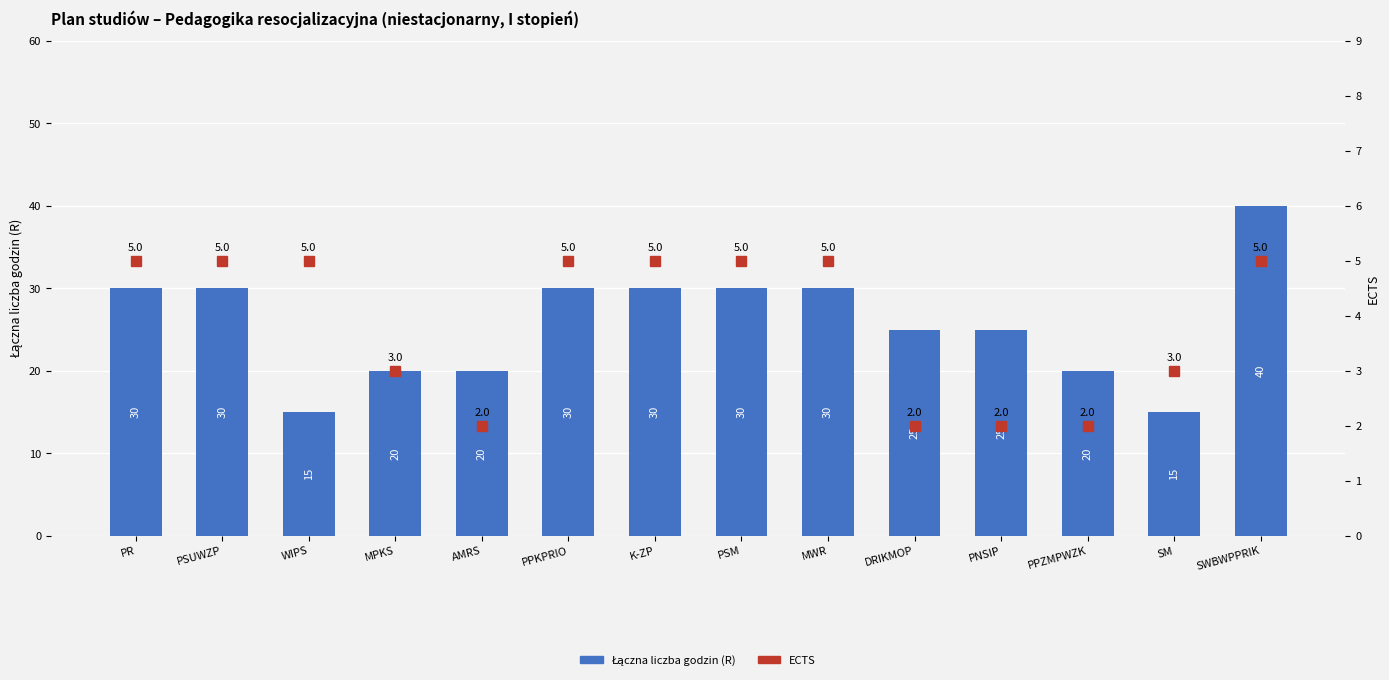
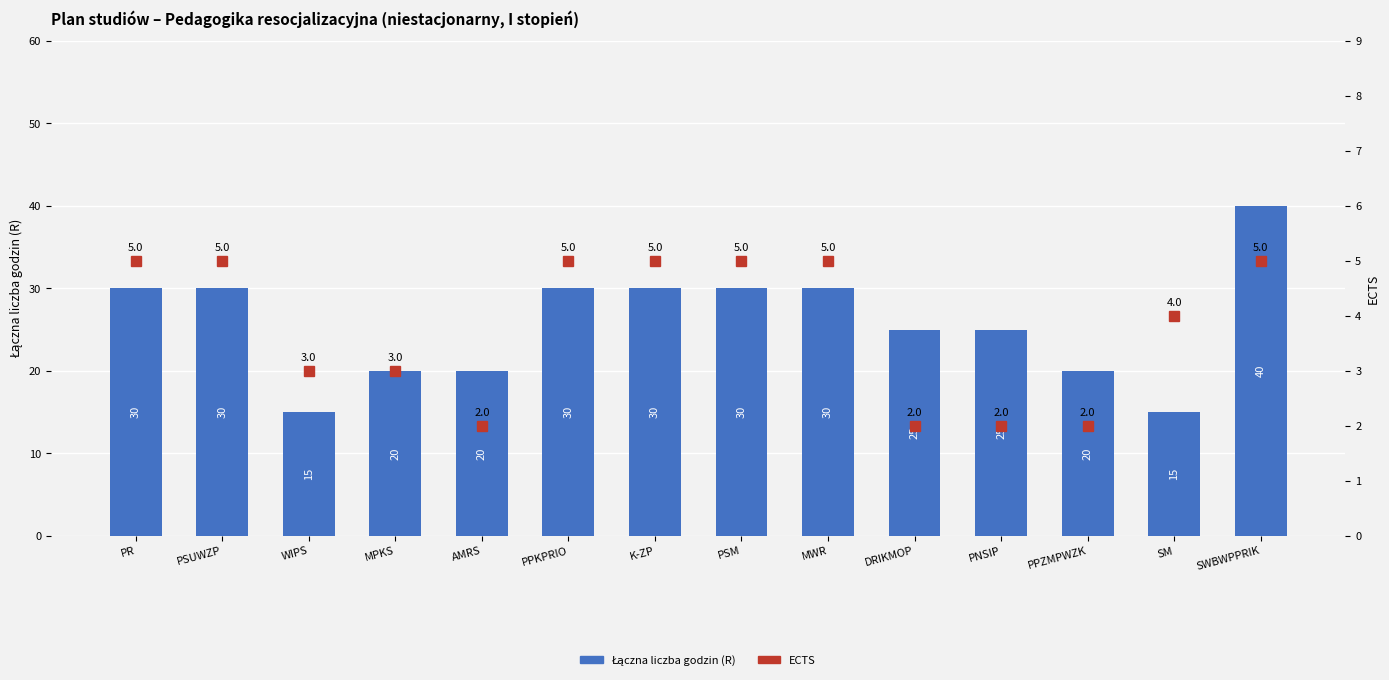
ECTS, WIPS: 5.0 -> 3.0
ECTS, SM: 3.0 -> 4.0
